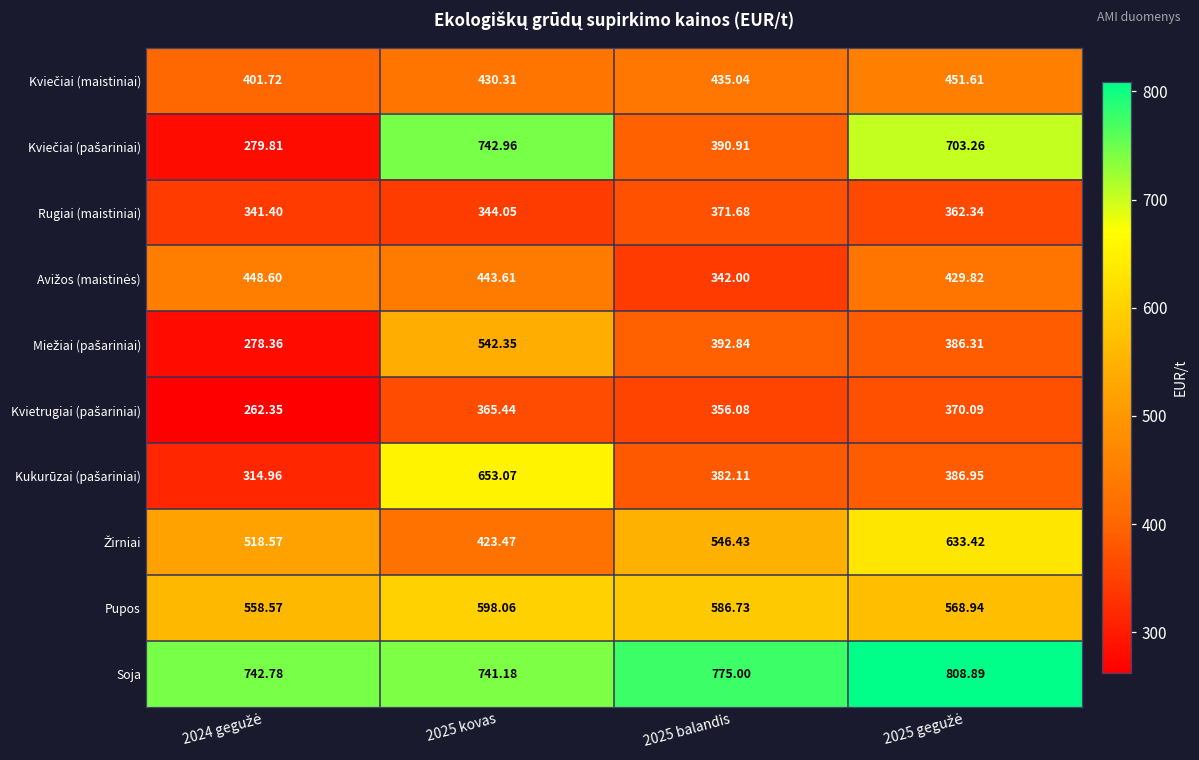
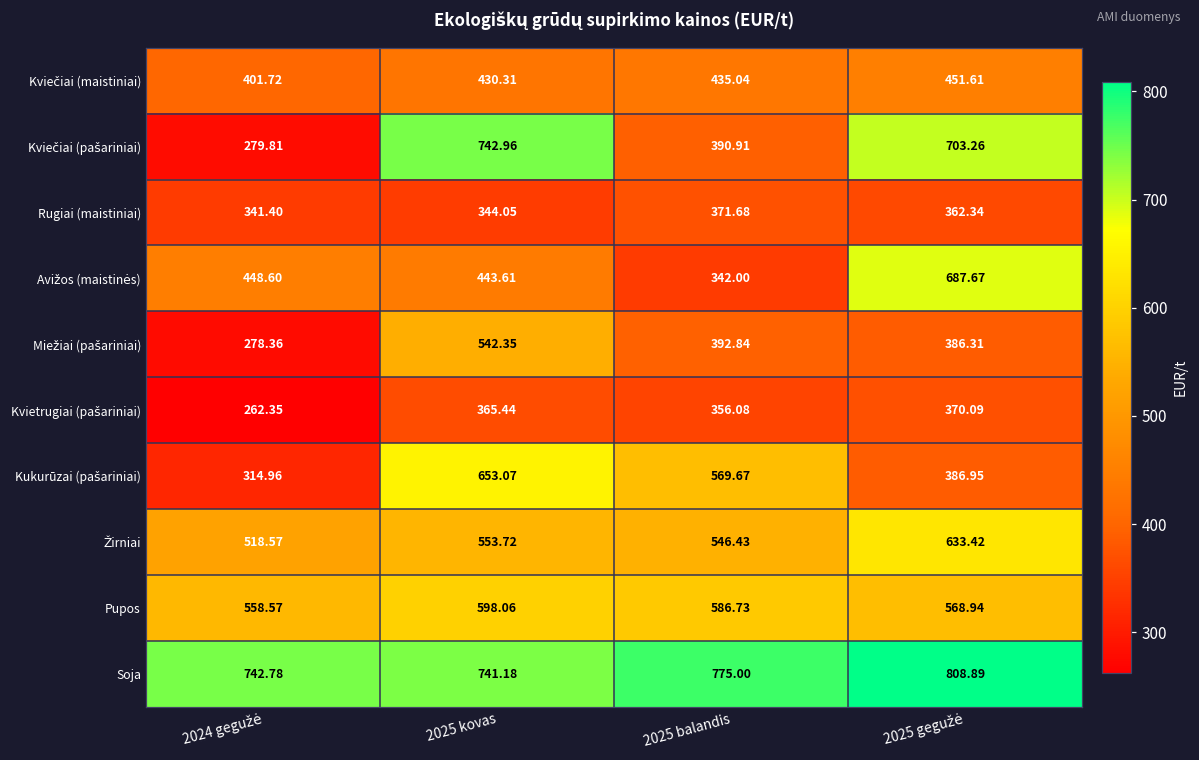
Avižos (maistinės), 2025 gegužė: 429.82 -> 687.67
Kukurūzai (pašariniai), 2025 balandis: 382.11 -> 569.67
Žirniai, 2025 kovas: 423.47 -> 553.72
